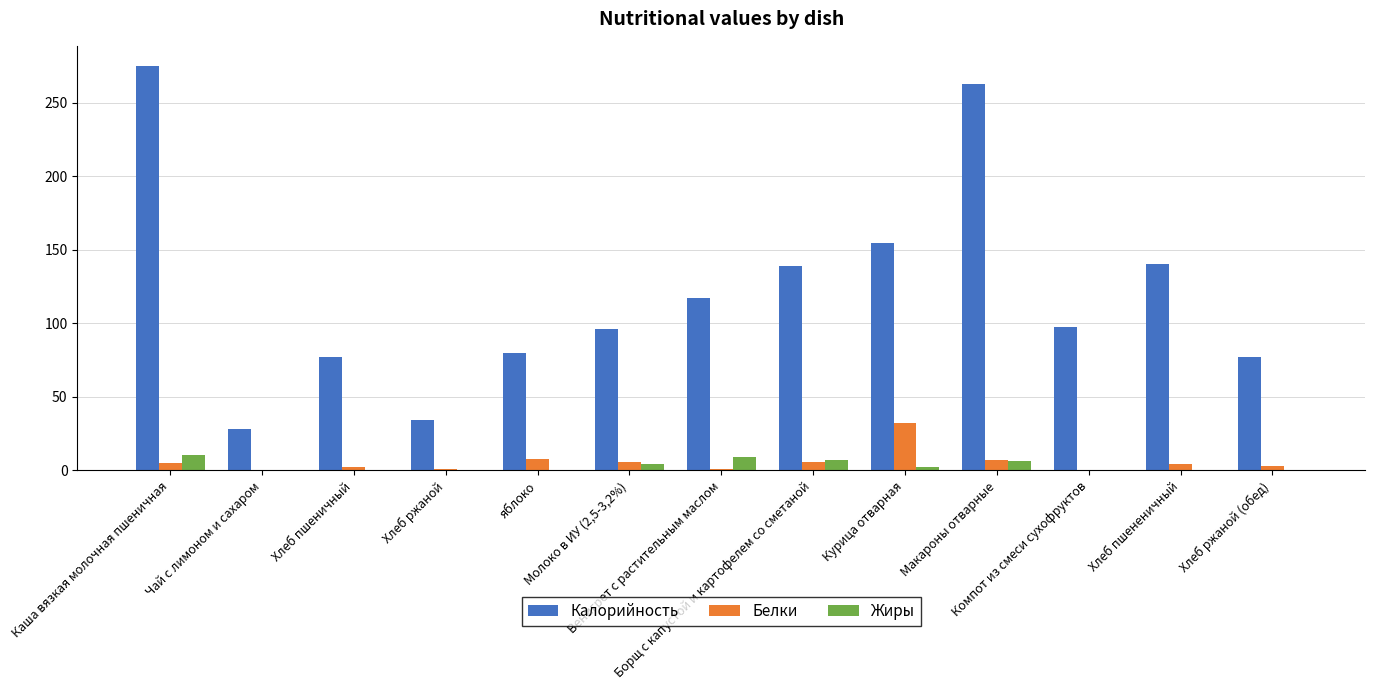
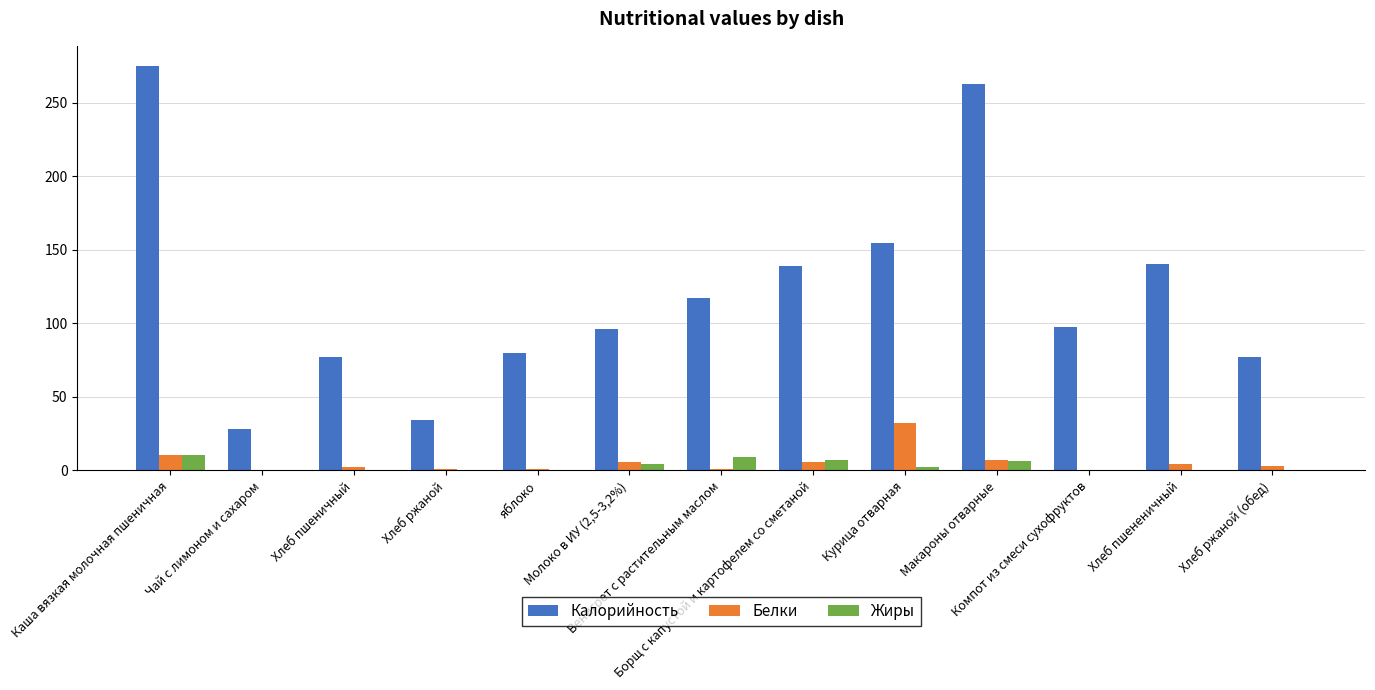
Белки, Каша вязкая молочная пшеничная: 5 -> 11
Белки, яблоко: 8 -> 1
